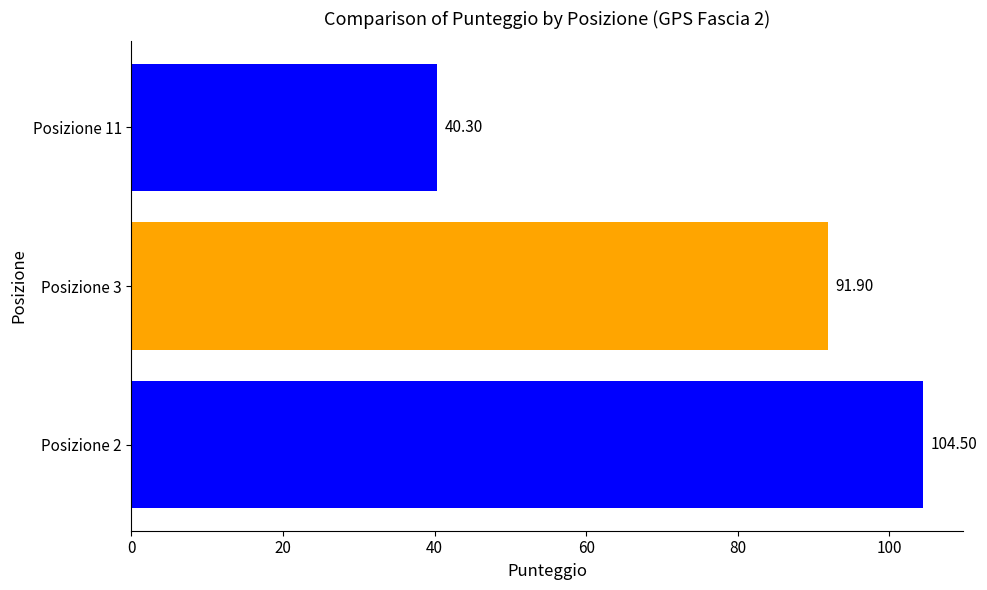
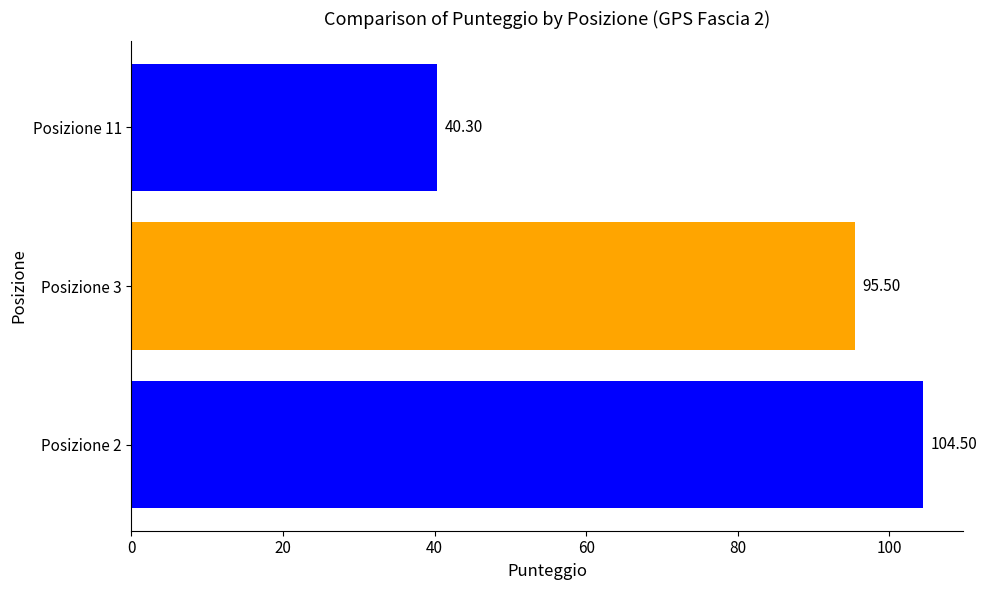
Posizione 3: 91.90 -> 95.50
